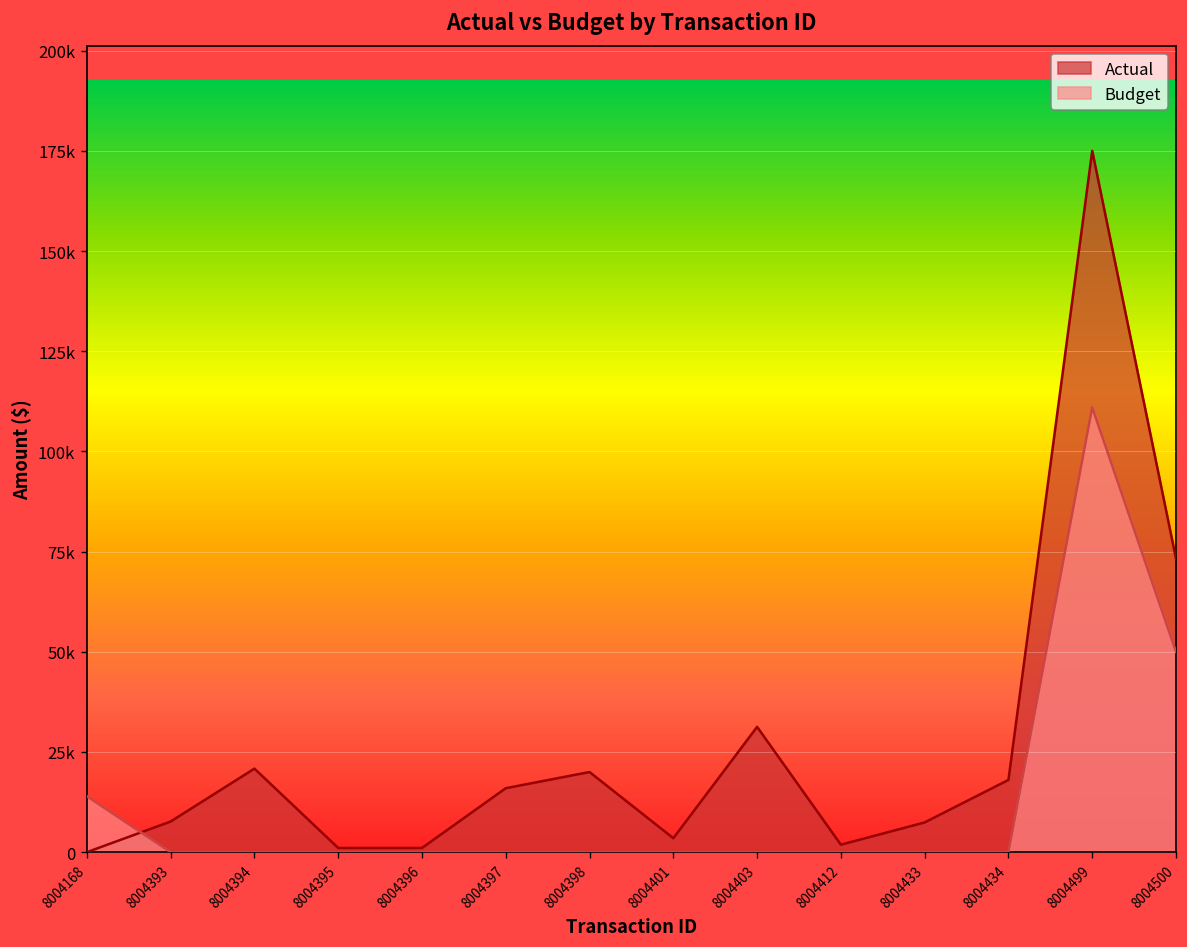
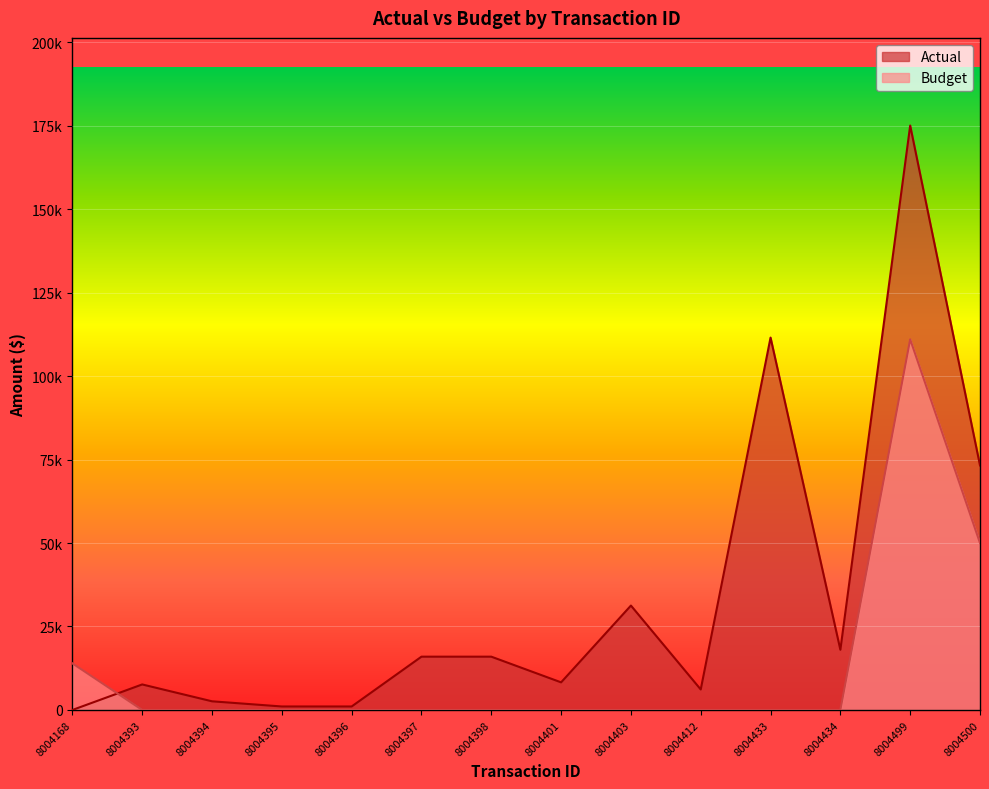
Actual, 8004394: 21000 -> 3000
Actual, 8004398: 20000 -> 16000
Actual, 8004401: 3000 -> 8000
Actual, 8004412: 2000 -> 6000
Actual, 8004433: 7000 -> 112000
